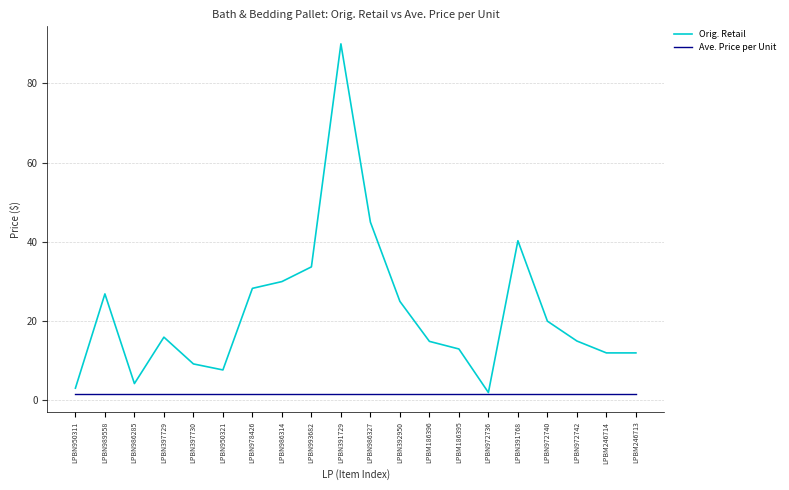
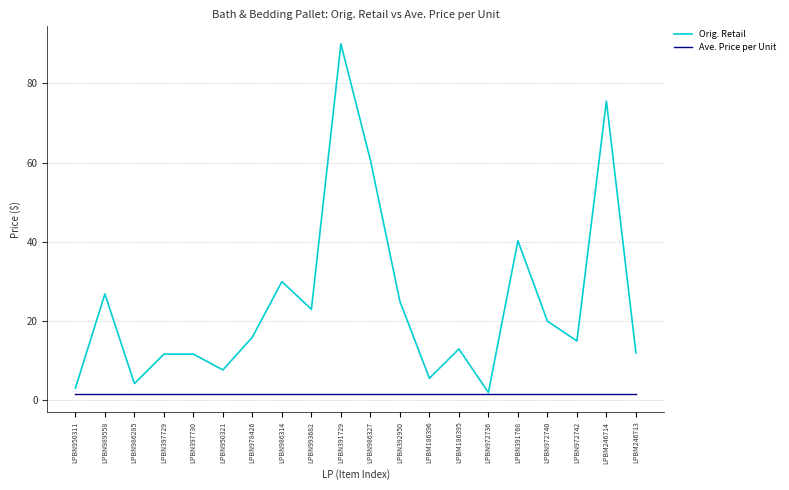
Orig. Retail, LPBN397729: 16 -> 12
Orig. Retail, LPBN397730: 9 -> 12
Orig. Retail, LPBN978426: 28 -> 16
Orig. Retail, LPBN993682: 34 -> 23
Orig. Retail, LPBN986327: 45 -> 61
Orig. Retail, LPBM186396: 15 -> 6
Orig. Retail, LPBM246714: 12 -> 76
